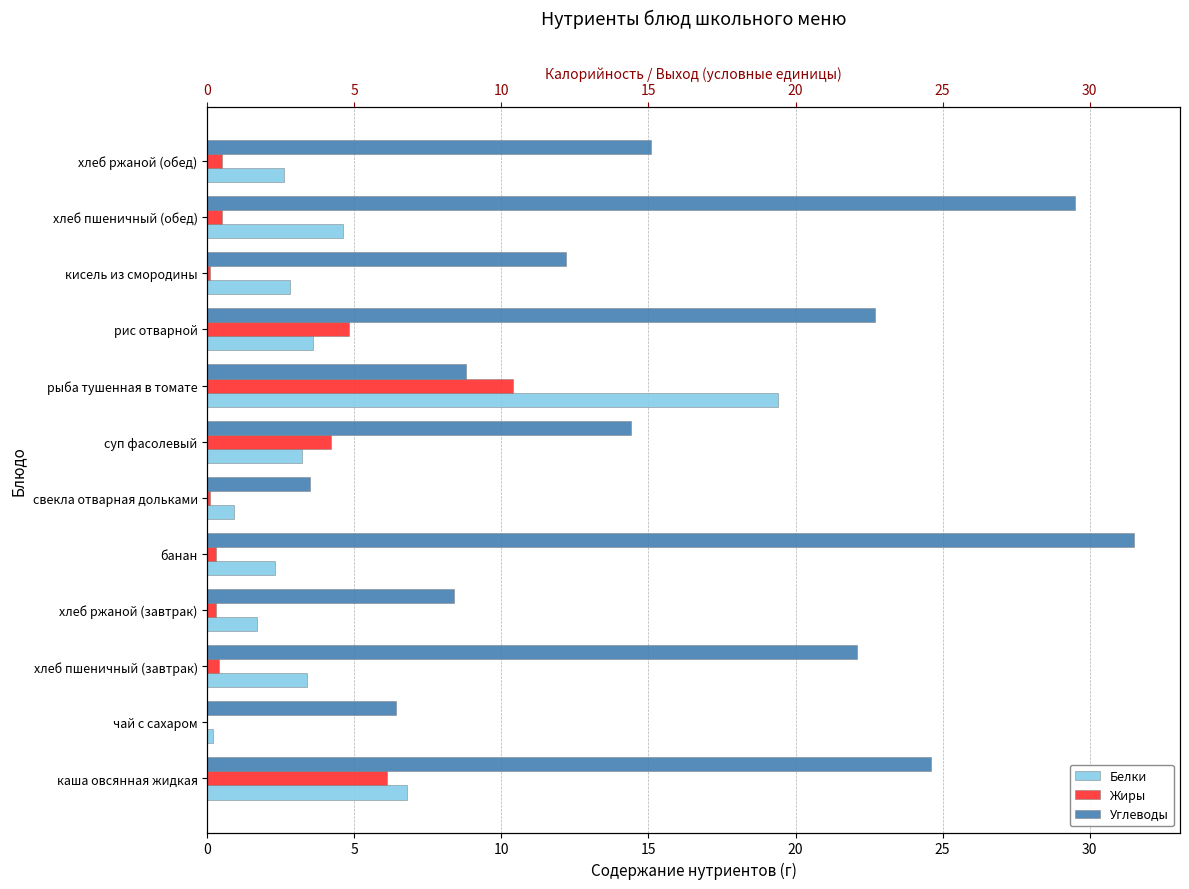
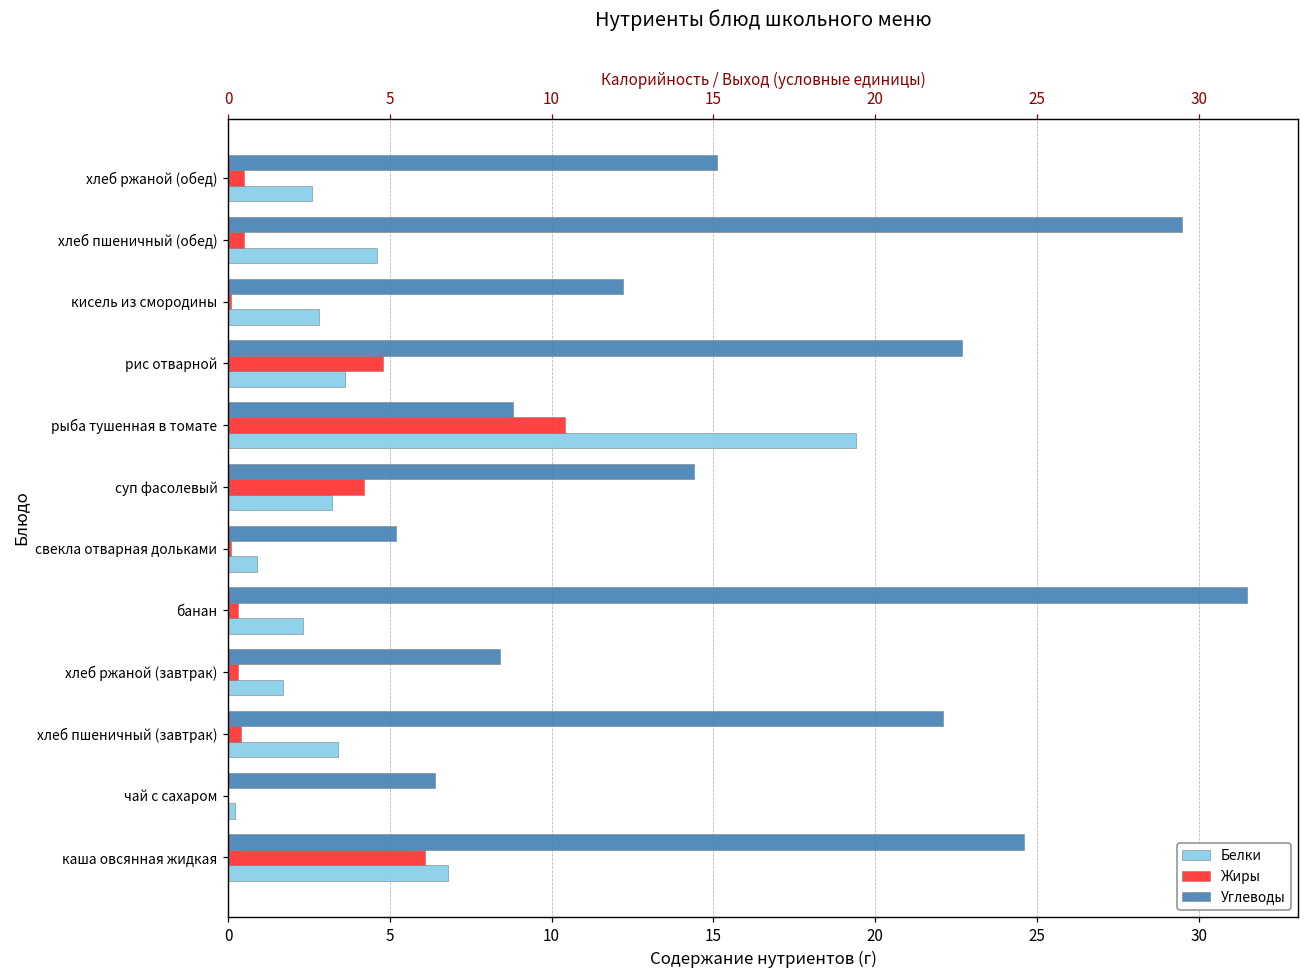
Углеводы, свекла отварная дольками: 3.5 -> 5.2
